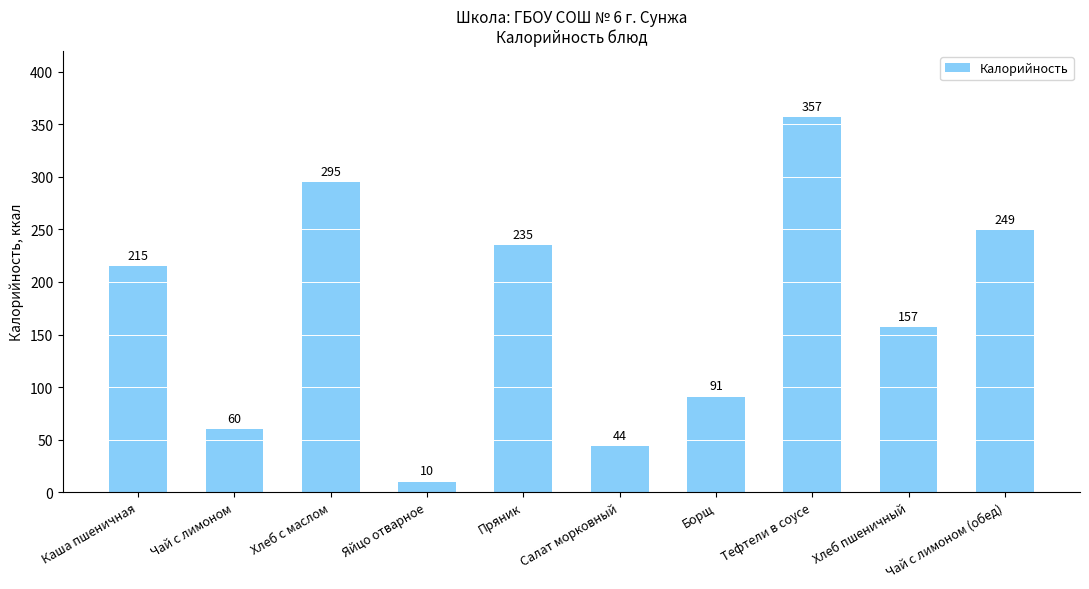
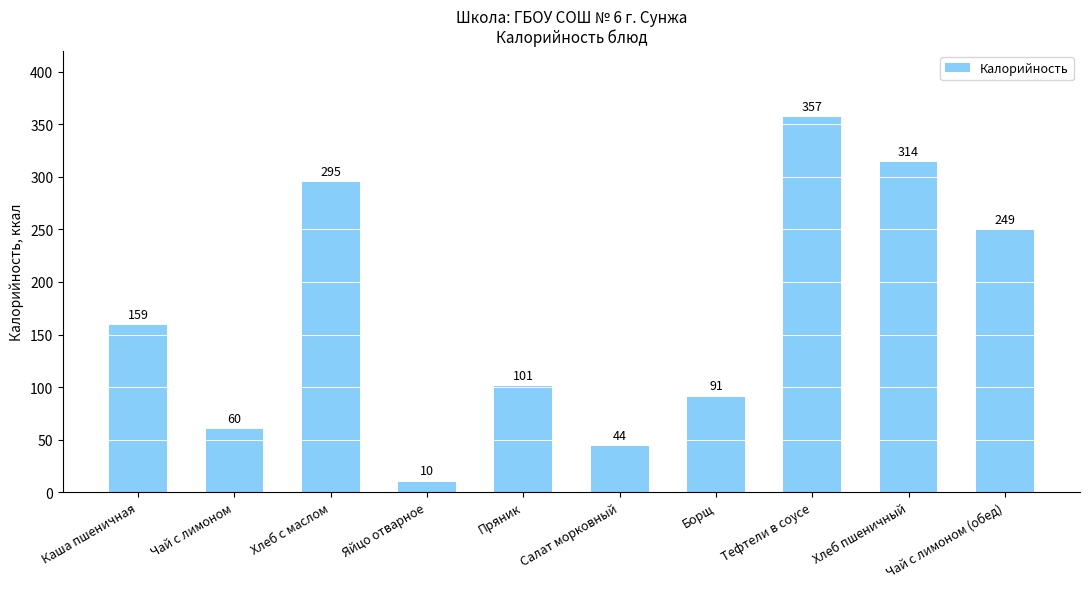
Каша пшеничная: 215 -> 159
Пряник: 235 -> 101
Хлеб пшеничный: 157 -> 314
